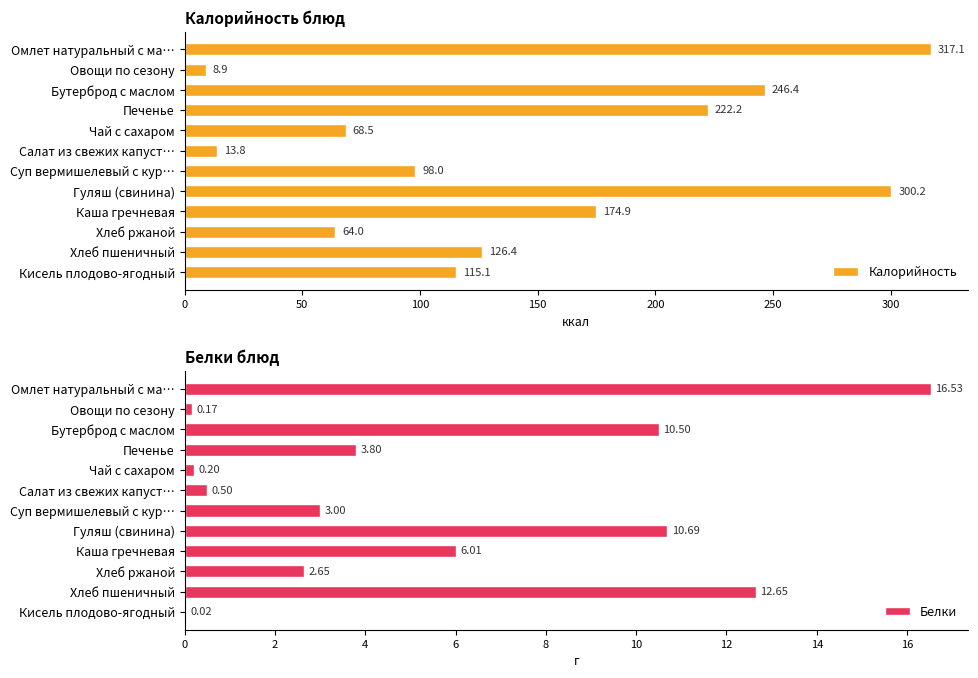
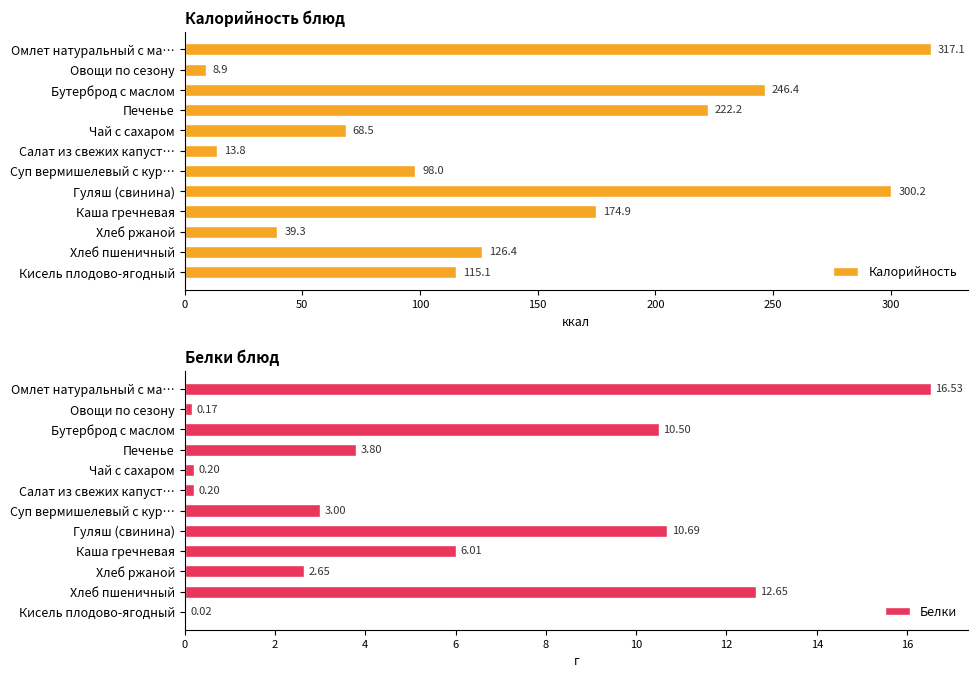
Калорийность блюд, Хлеб ржаной: 64.0 -> 39.3
Белки блюд, Салат из свежих капуст…: 0.50 -> 0.20
